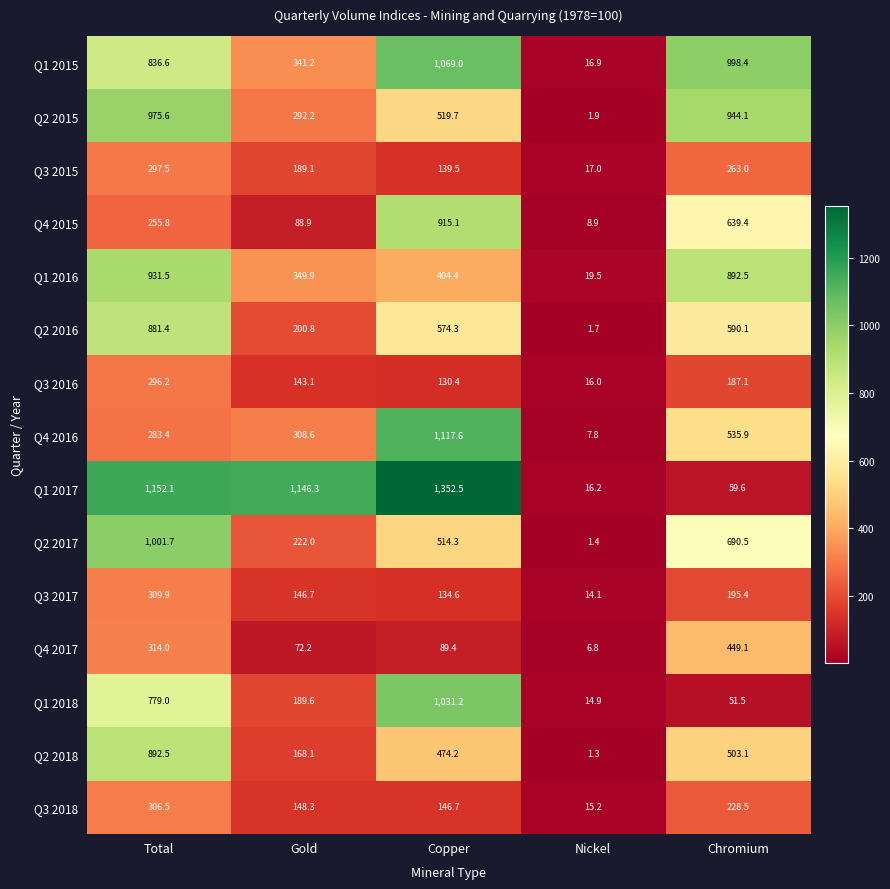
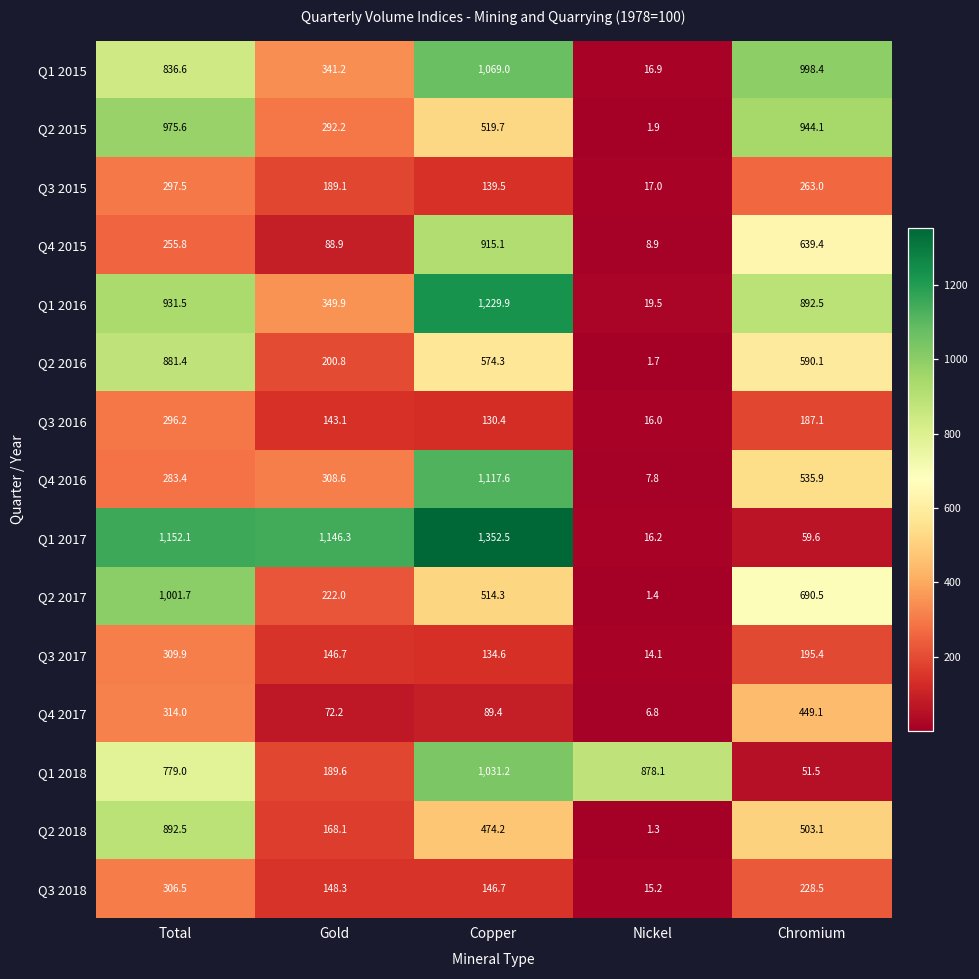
Q1 2016, Copper: 404.4 -> 1,229.9
Q1 2018, Nickel: 14.9 -> 878.1
